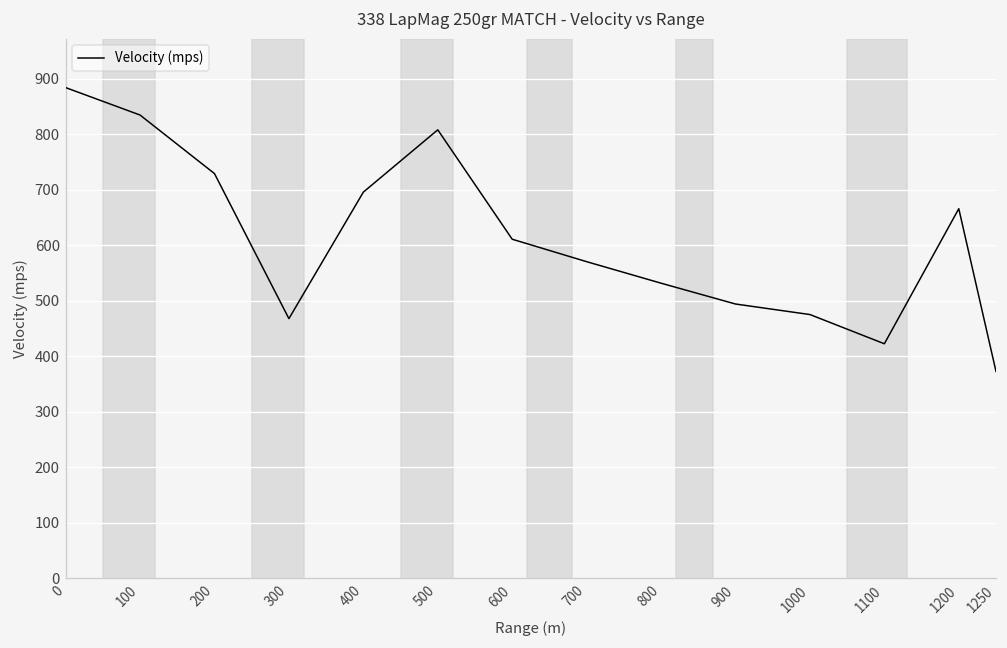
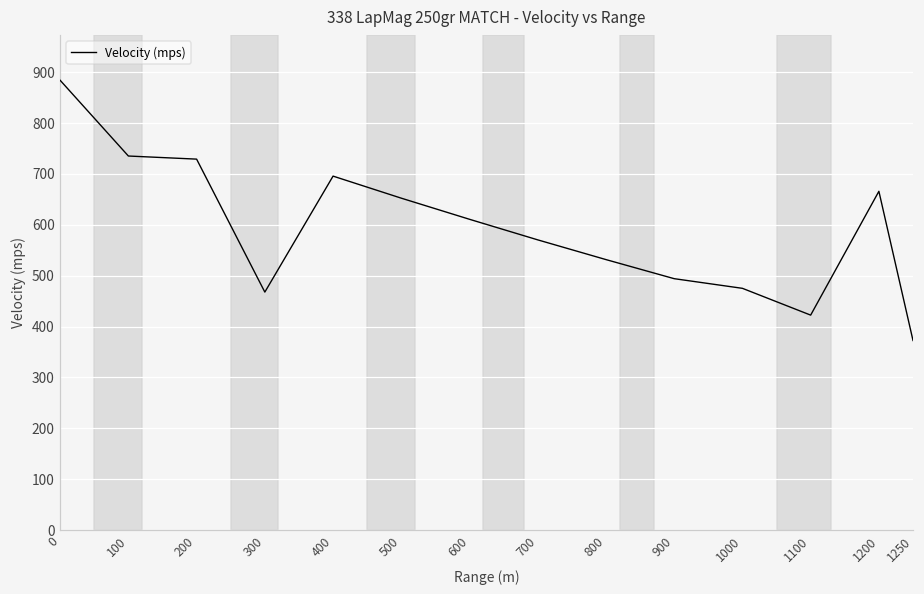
100: 830 -> 740
500: 810 -> 650
